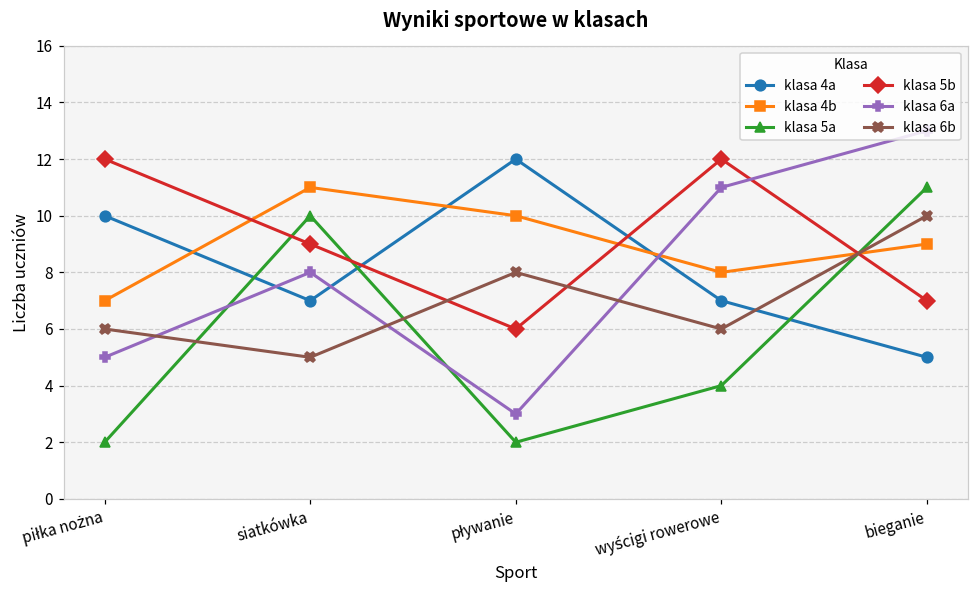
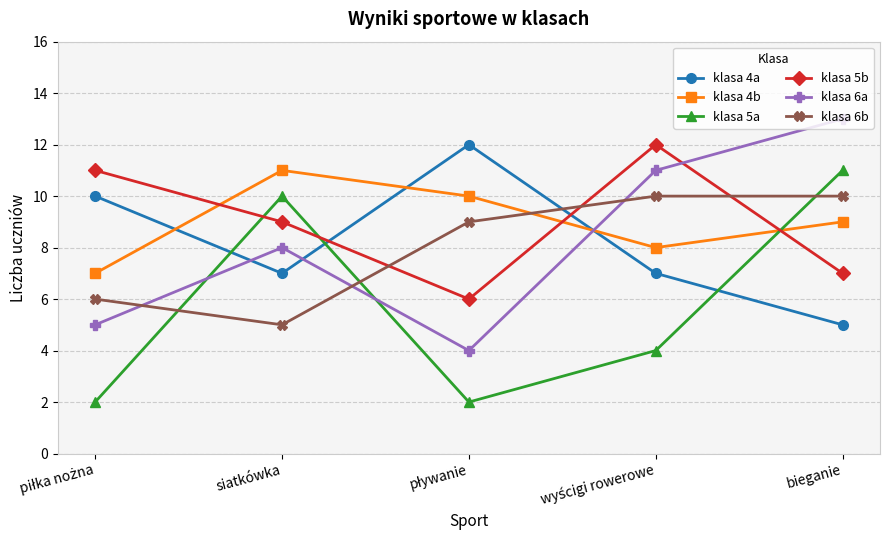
klasa 5b, piłka nożna: 12 -> 11
klasa 6a, pływanie: 3 -> 4
klasa 6b, pływanie: 8 -> 9
klasa 6b, wyścigi rowerowe: 6 -> 10
